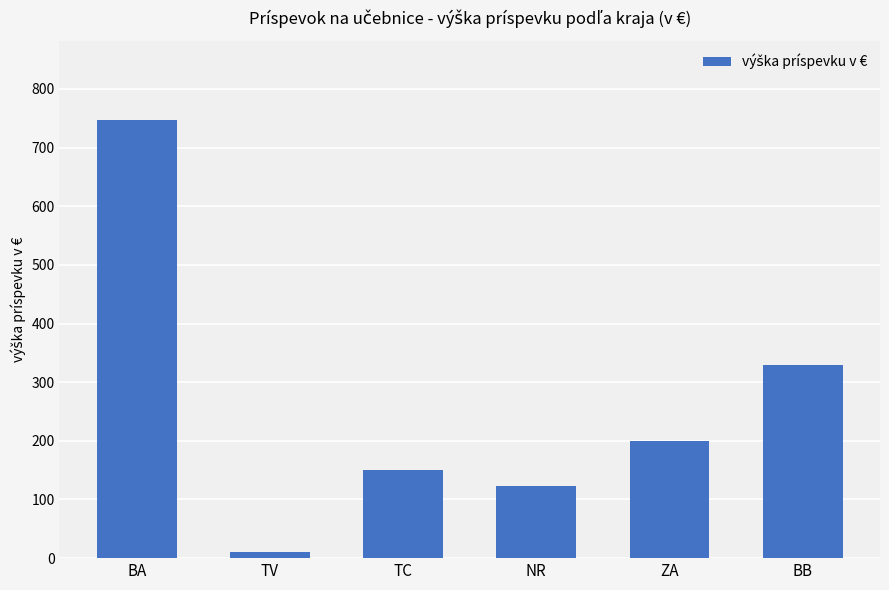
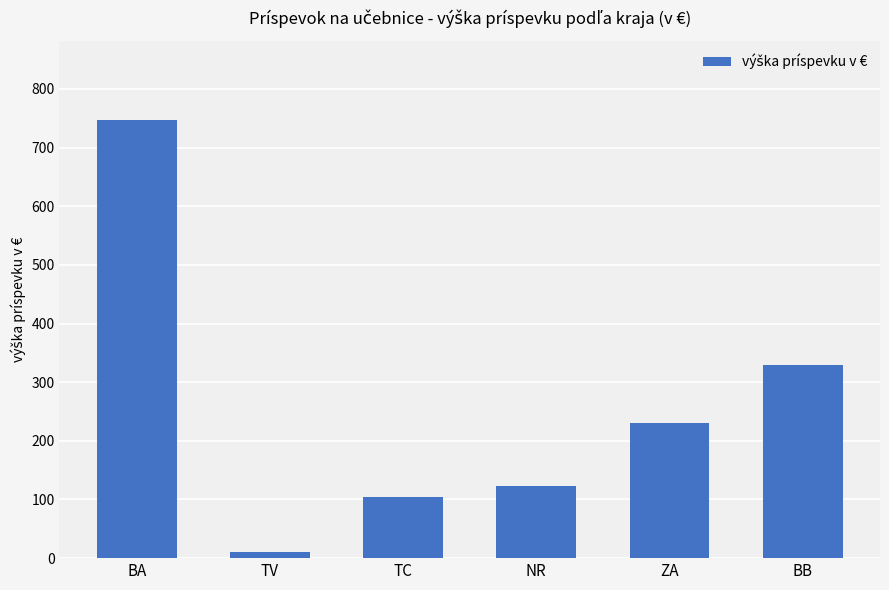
TC: 150 -> 110
ZA: 200 -> 230
